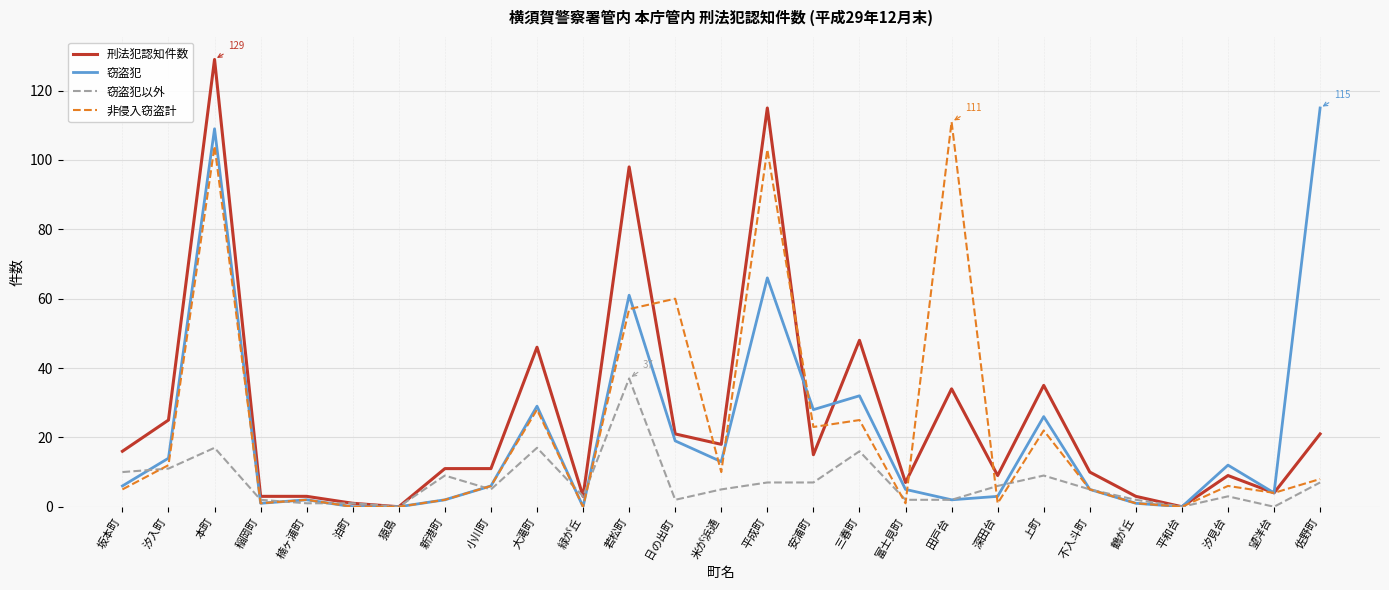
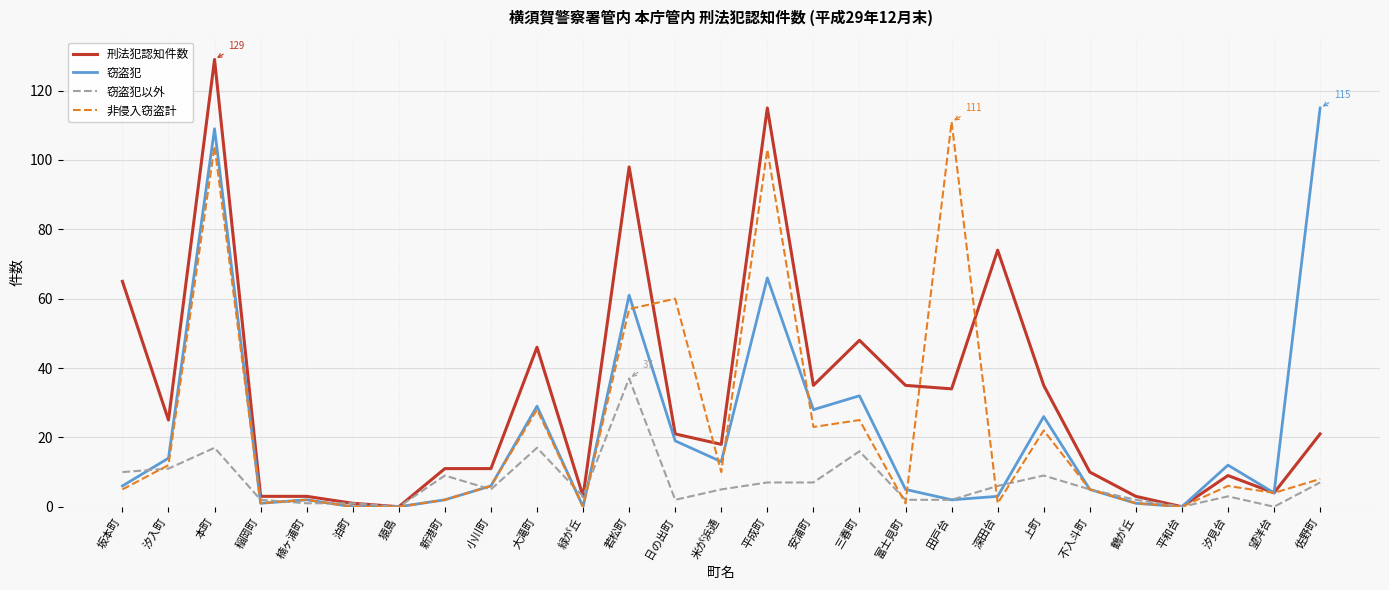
刑法犯認知件数, 坂本町: 16 -> 65
刑法犯認知件数, 安浦町: 15 -> 35
刑法犯認知件数, 富士見町: 7 -> 35
刑法犯認知件数, 深田台: 9 -> 74
